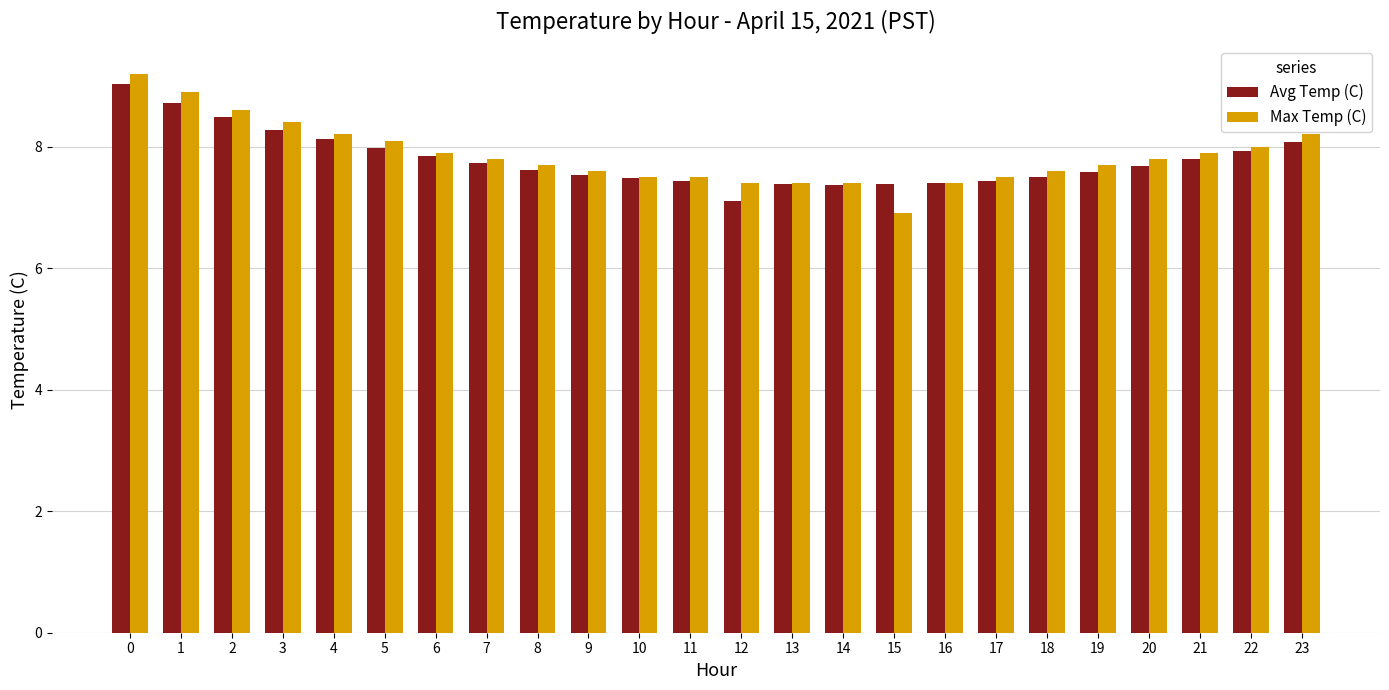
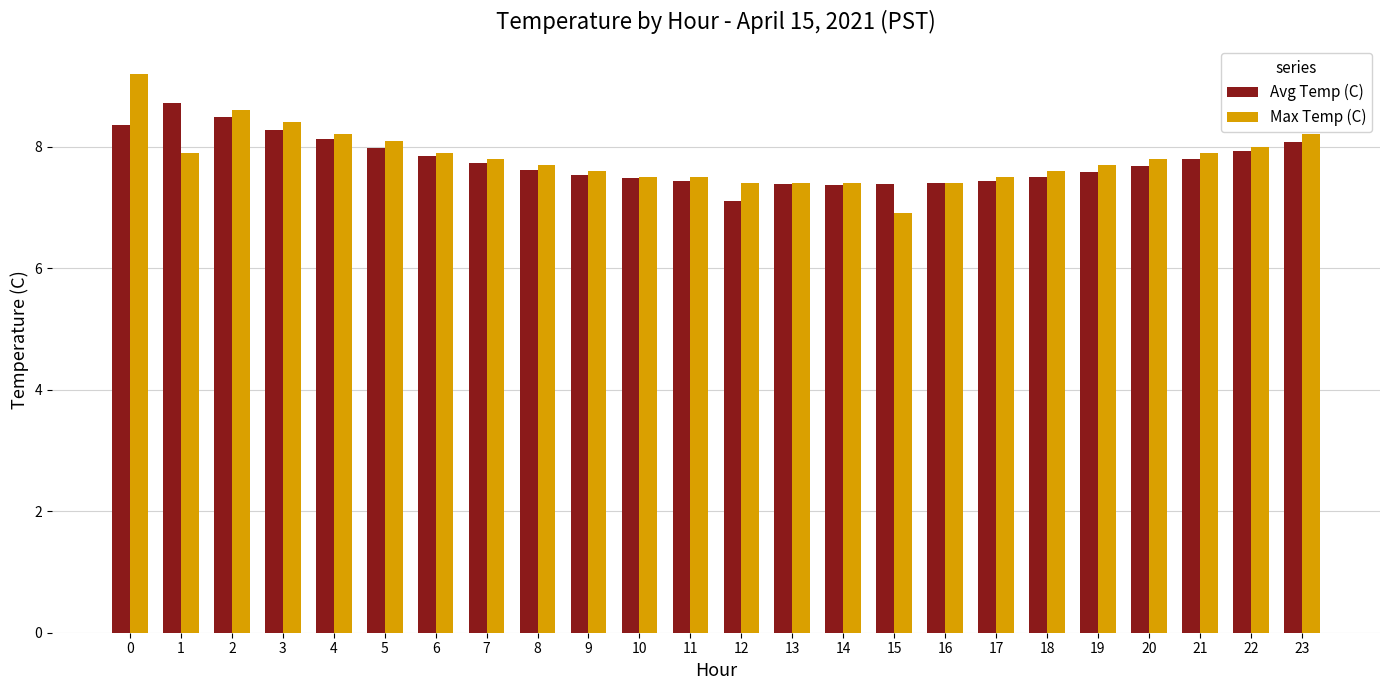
Avg Temp (C), 0: 9.0 -> 8.4
Max Temp (C), 1: 8.9 -> 7.9
